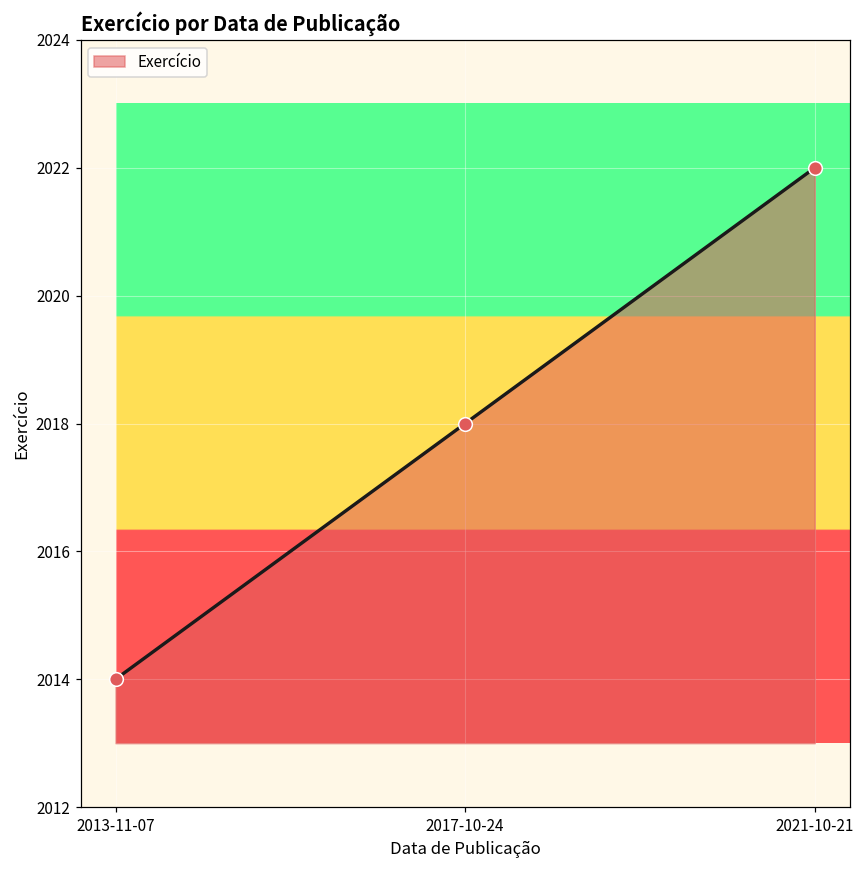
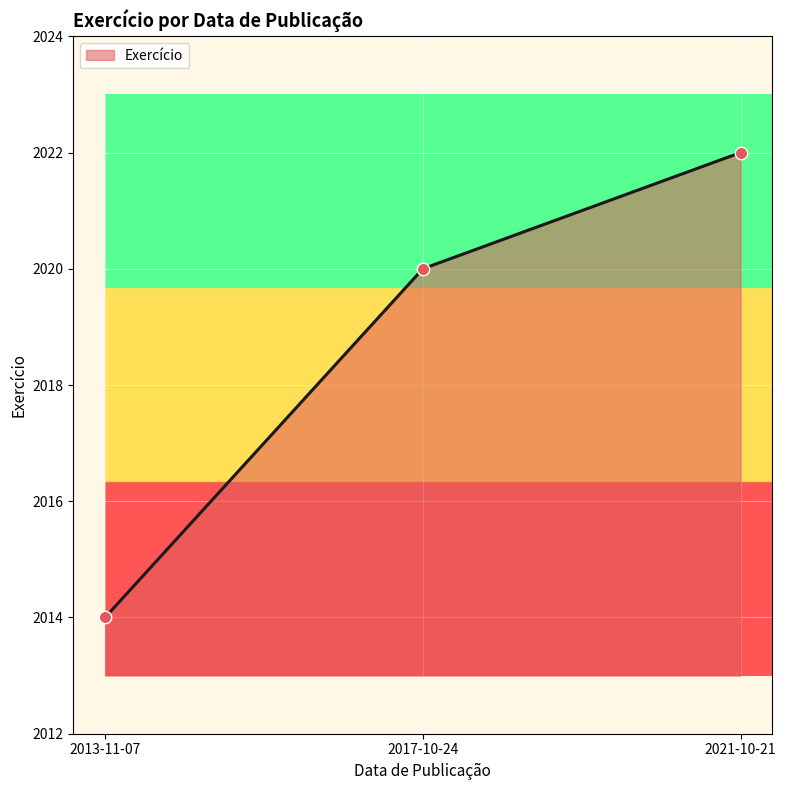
2017-10-24: 2018 -> 2020
